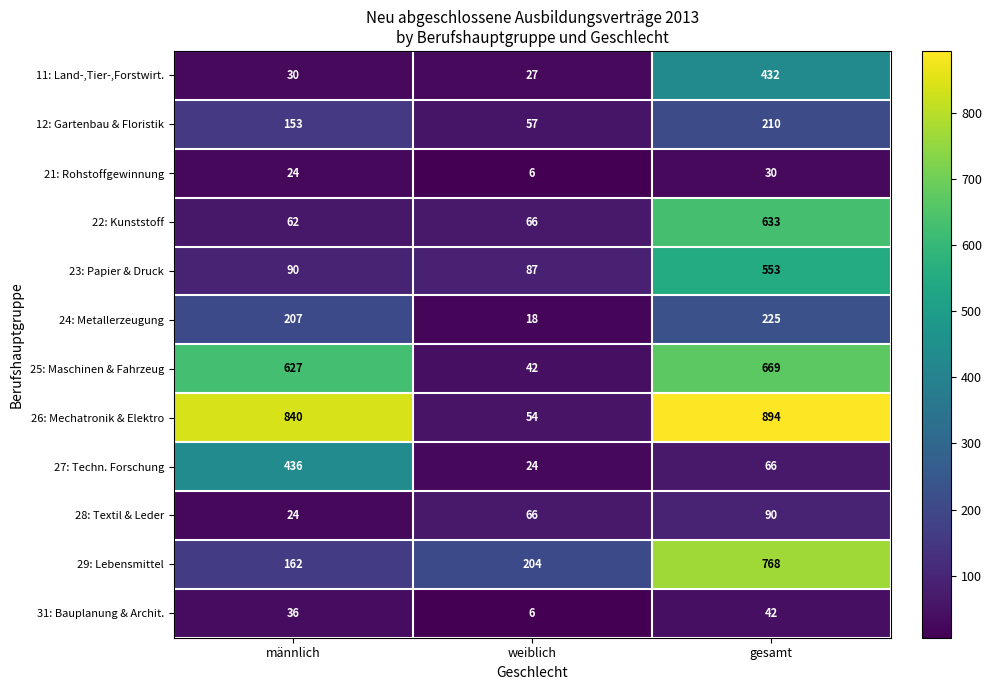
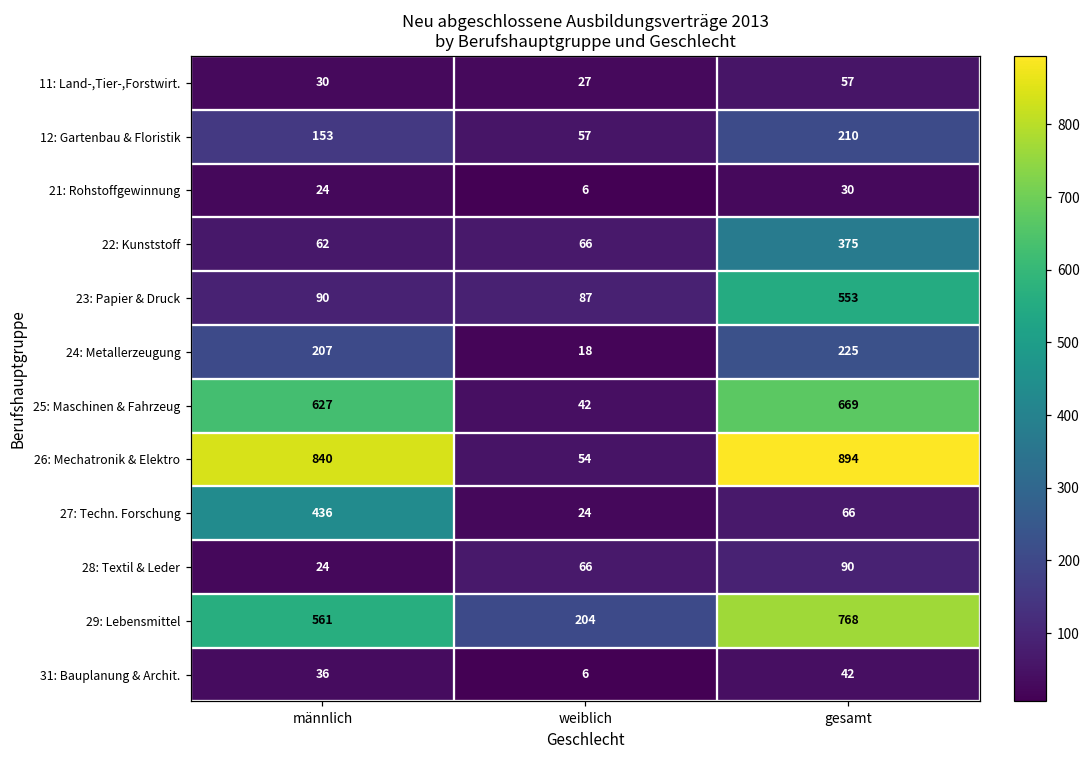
11: Land-,Tier-,Forstwirt., gesamt: 432 -> 57
22: Kunststoff, gesamt: 633 -> 375
29: Lebensmittel, männlich: 162 -> 561
